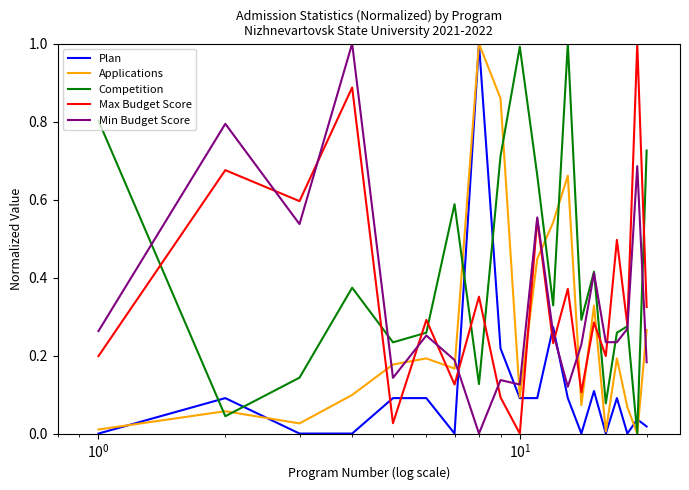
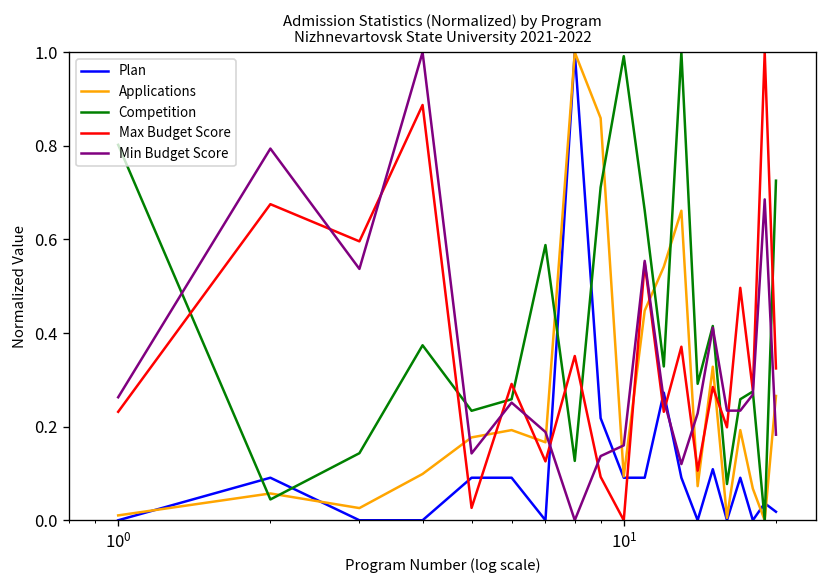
Max Budget Score, 10^0: 0.20 -> 0.23
Min Budget Score, 10^1: 0.13 -> 0.16
